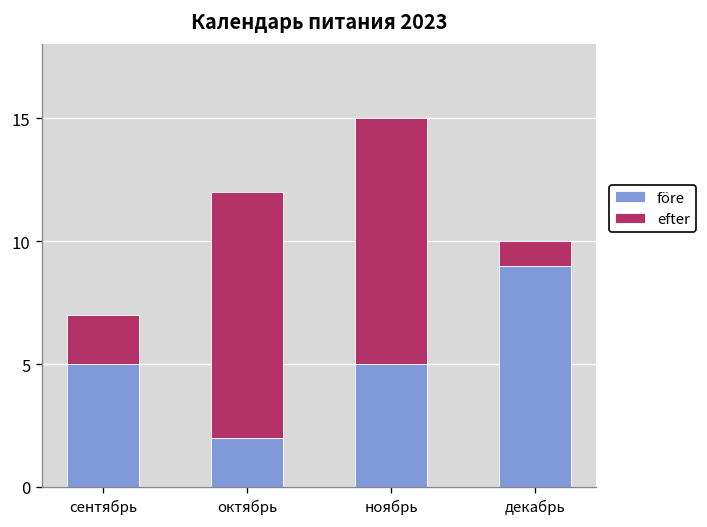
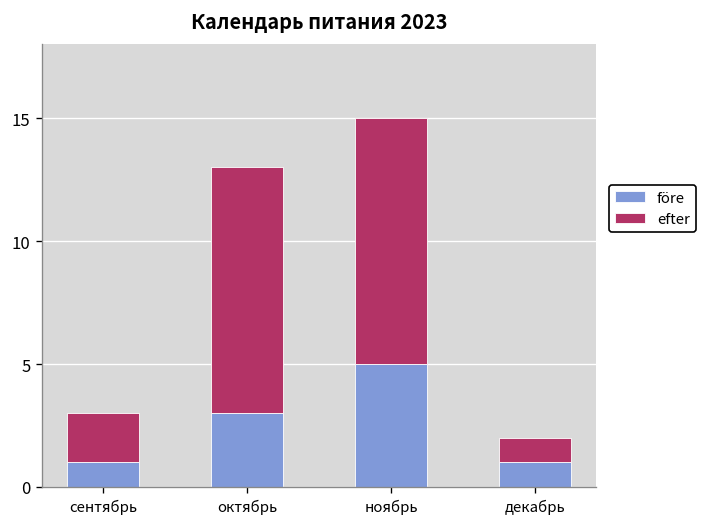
före, сентябрь: 5 -> 1
före, октябрь: 2 -> 3
före, декабрь: 9 -> 1
